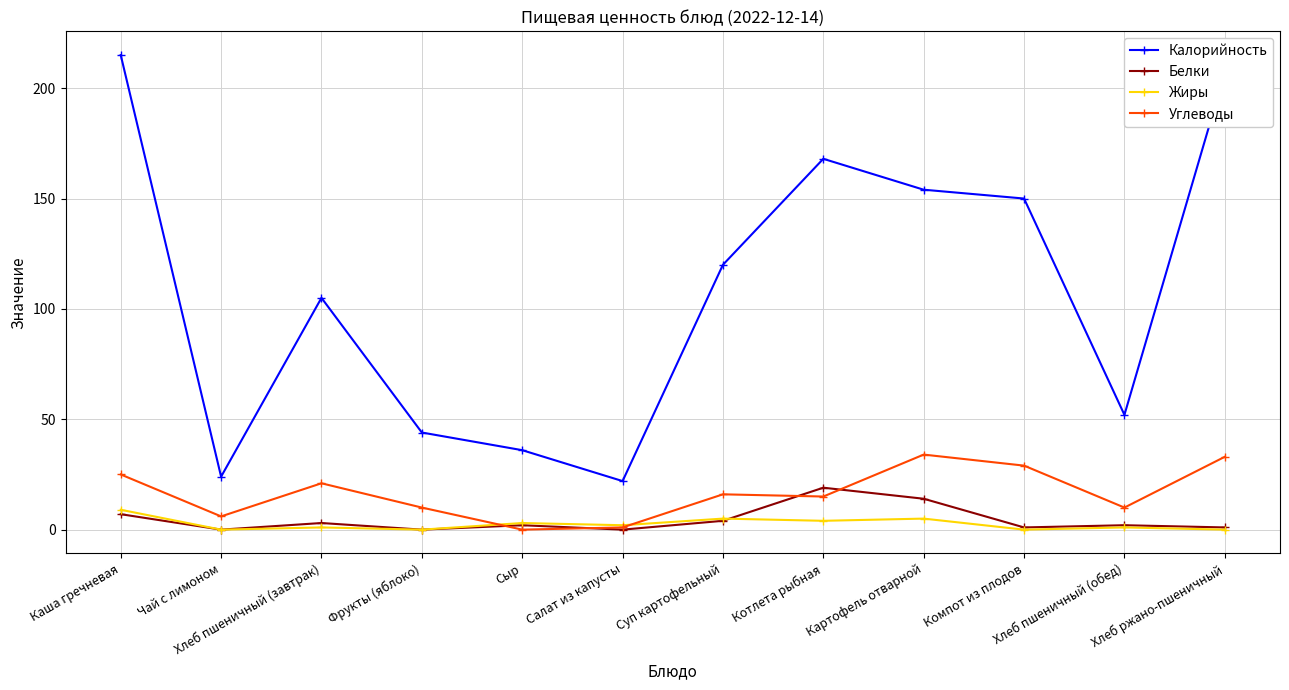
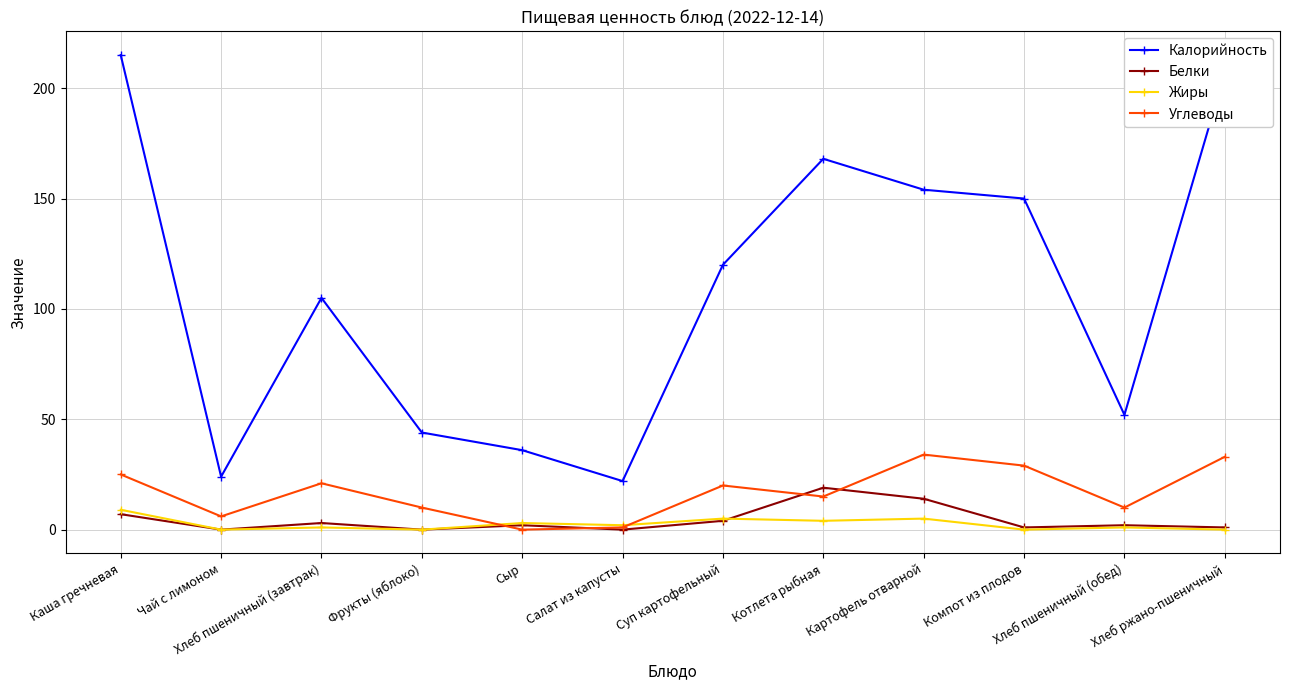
Углеводы, Суп картофельный: 16 -> 20
